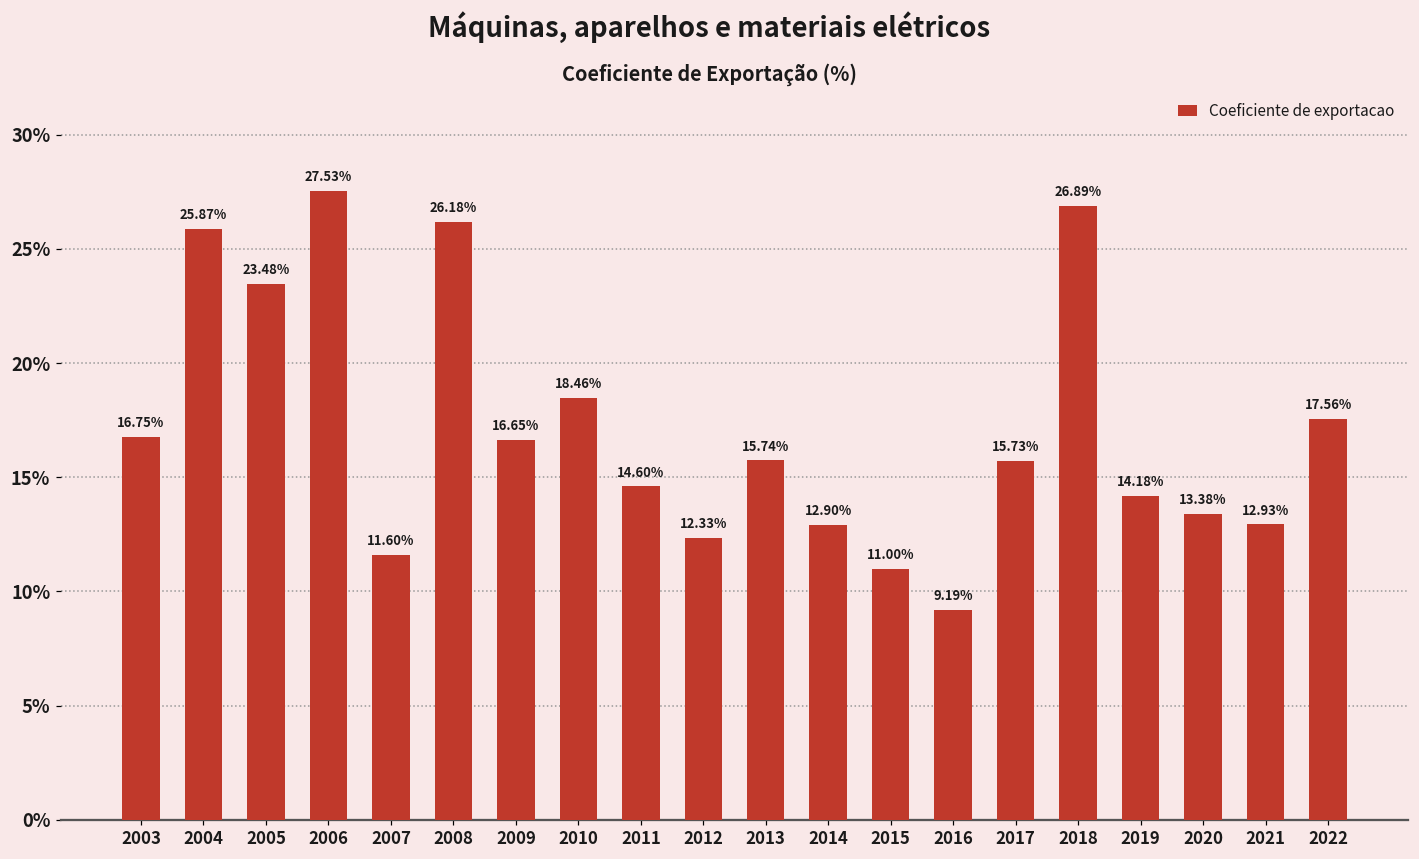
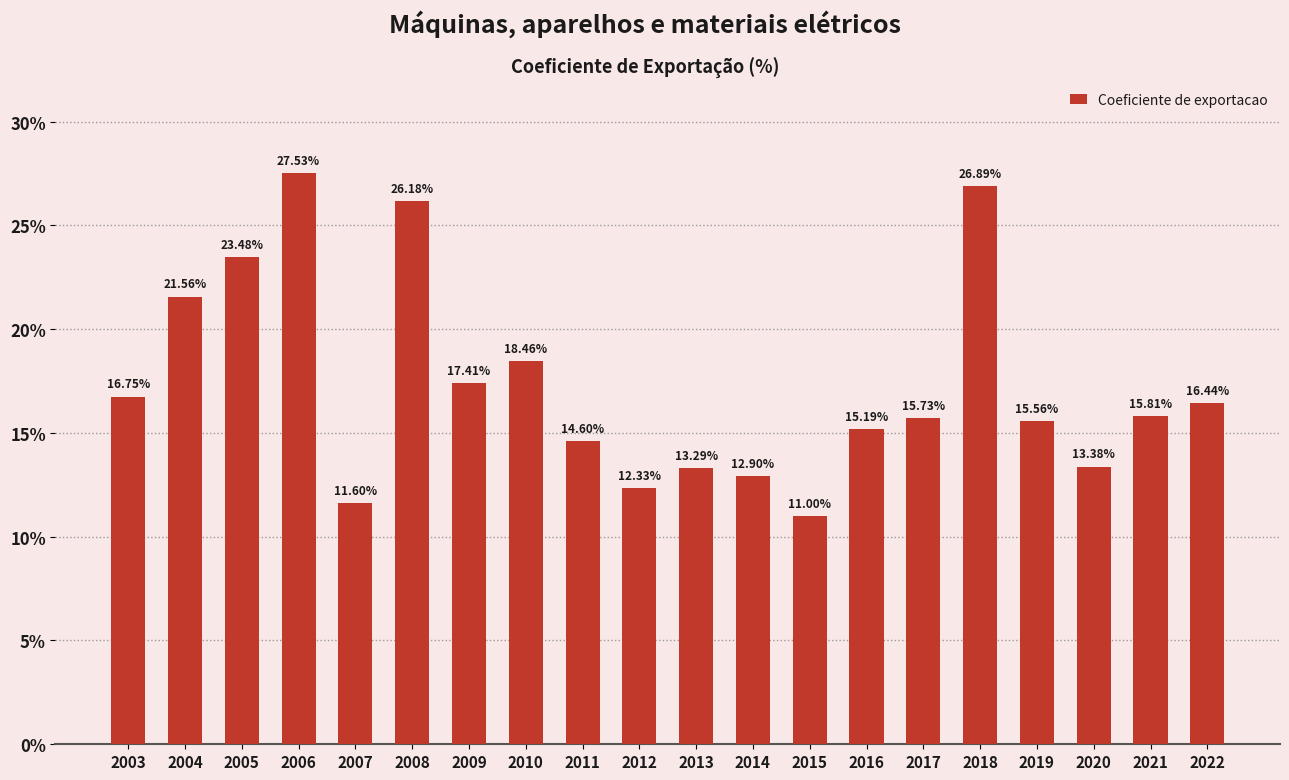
2004: 25.87% -> 21.56%
2009: 16.65% -> 17.41%
2013: 15.74% -> 13.29%
2016: 9.19% -> 15.19%
2019: 14.18% -> 15.56%
2021: 12.93% -> 15.81%
2022: 17.56% -> 16.44%
